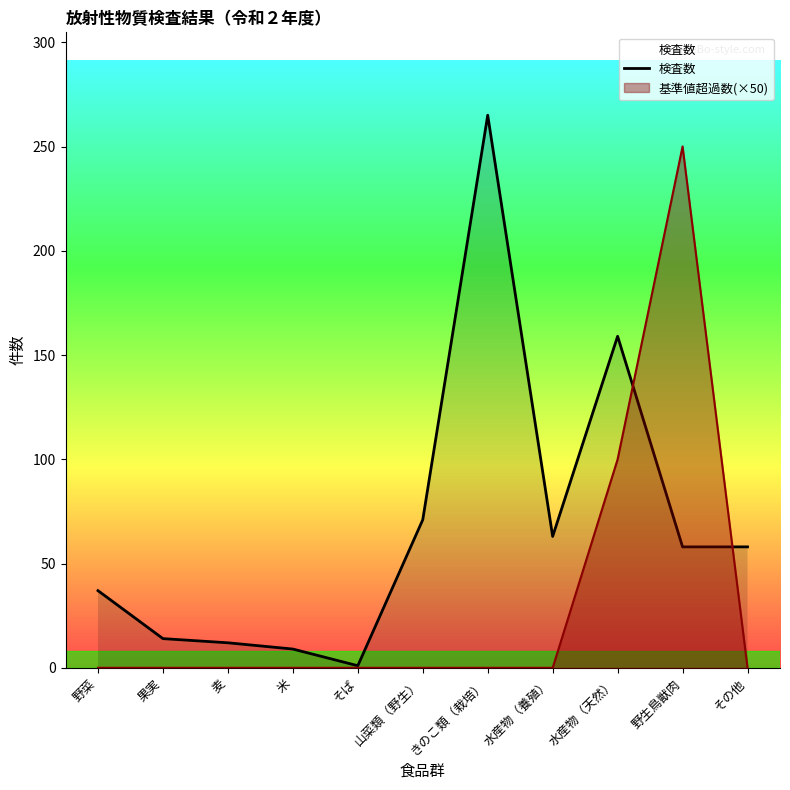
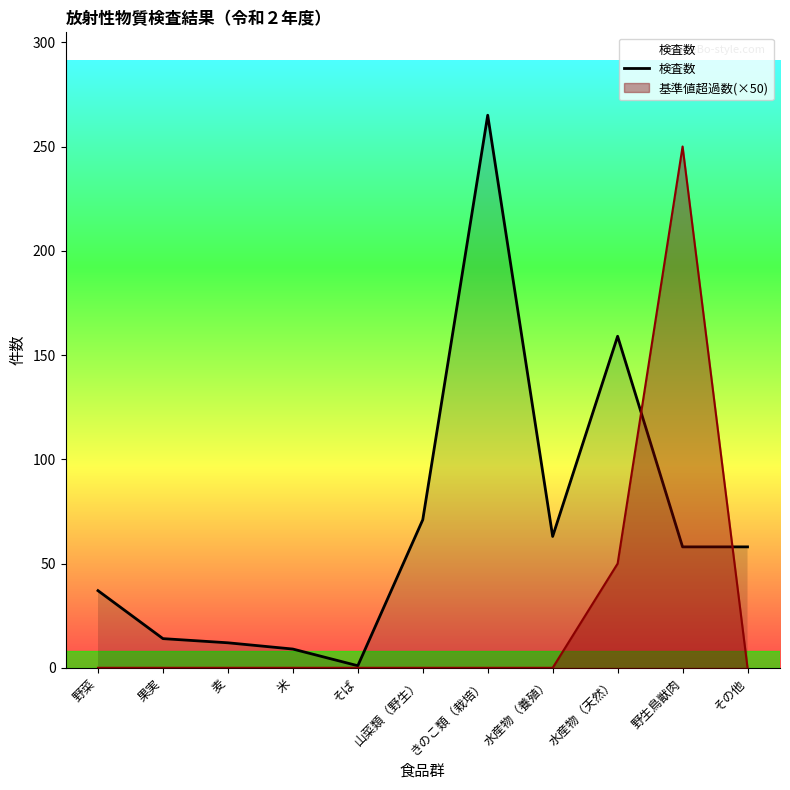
基準値超過数(×50), 水産物（天然）: 100 -> 50
